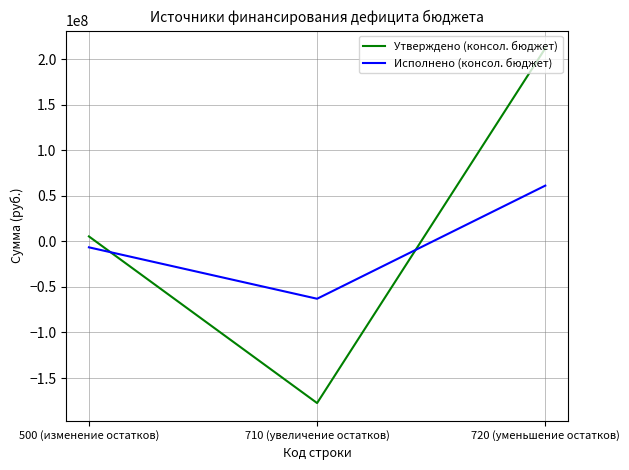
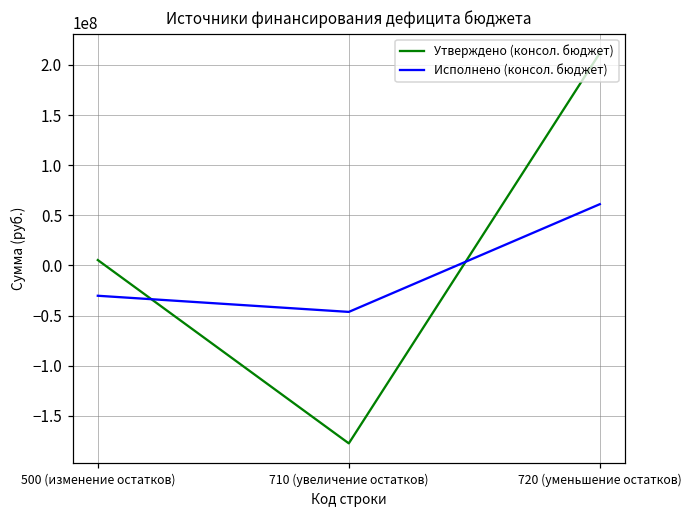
Исполнено (консол. бюджет), 500 (изменение остатков): -10000000 -> -30000000
Исполнено (консол. бюджет), 710 (увеличение остатков): -60000000 -> -50000000
